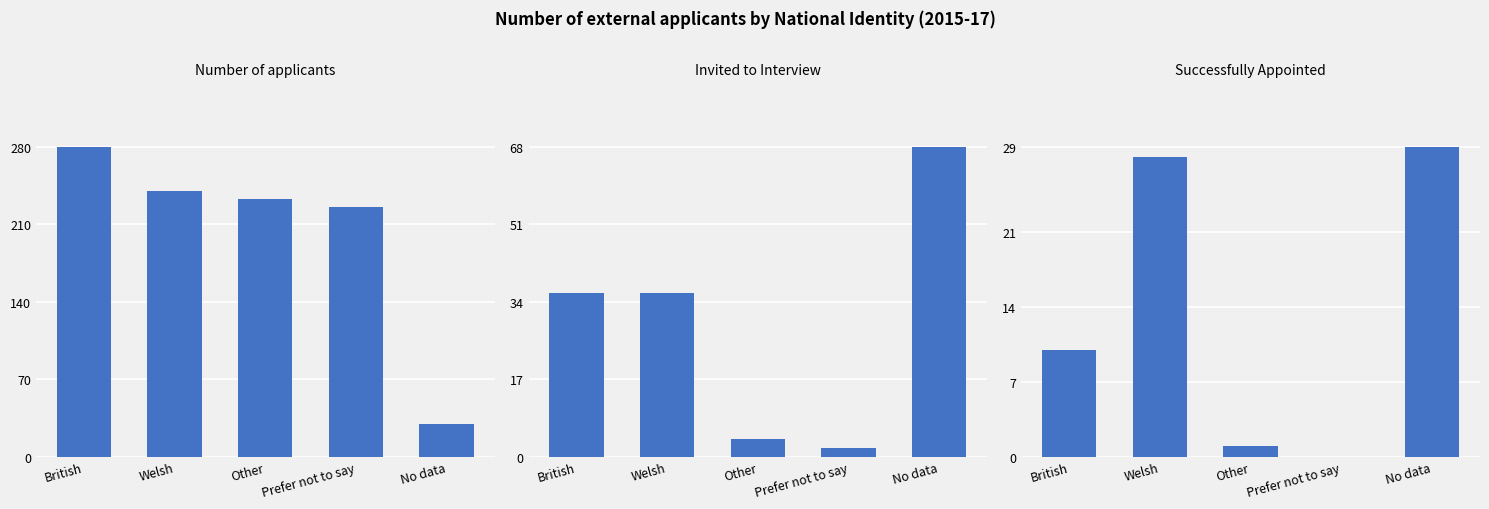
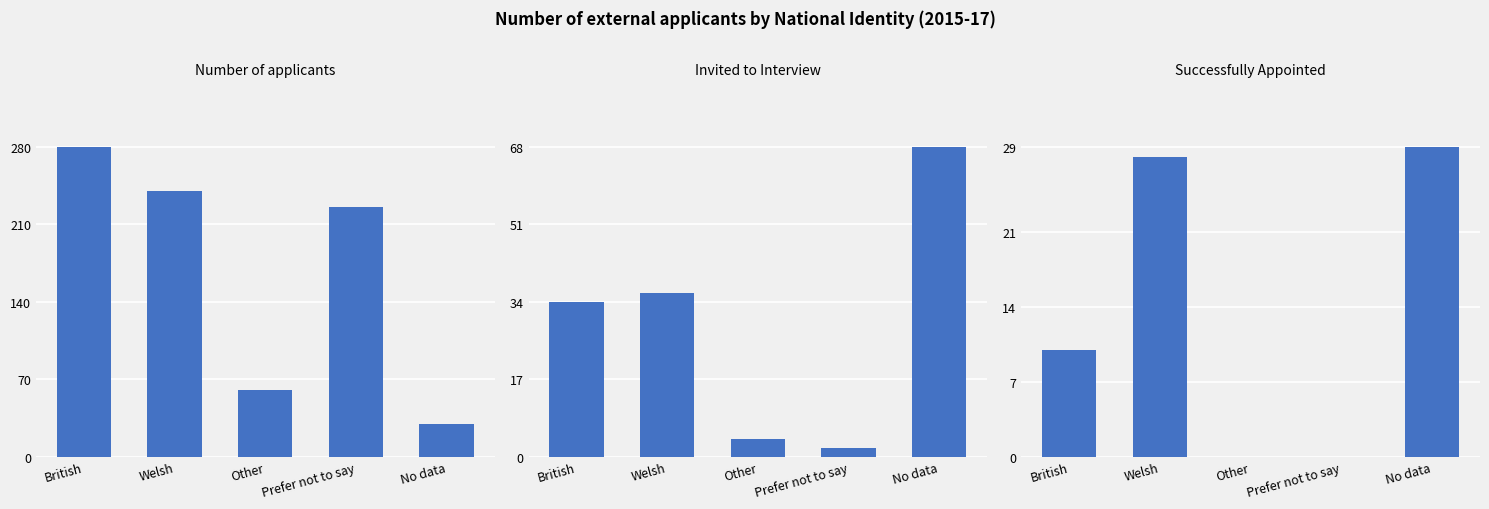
Number of applicants, Other: 233 -> 60
Invited to Interview, British: 36 -> 34
Successfully Appointed, Other: 1 -> 0
